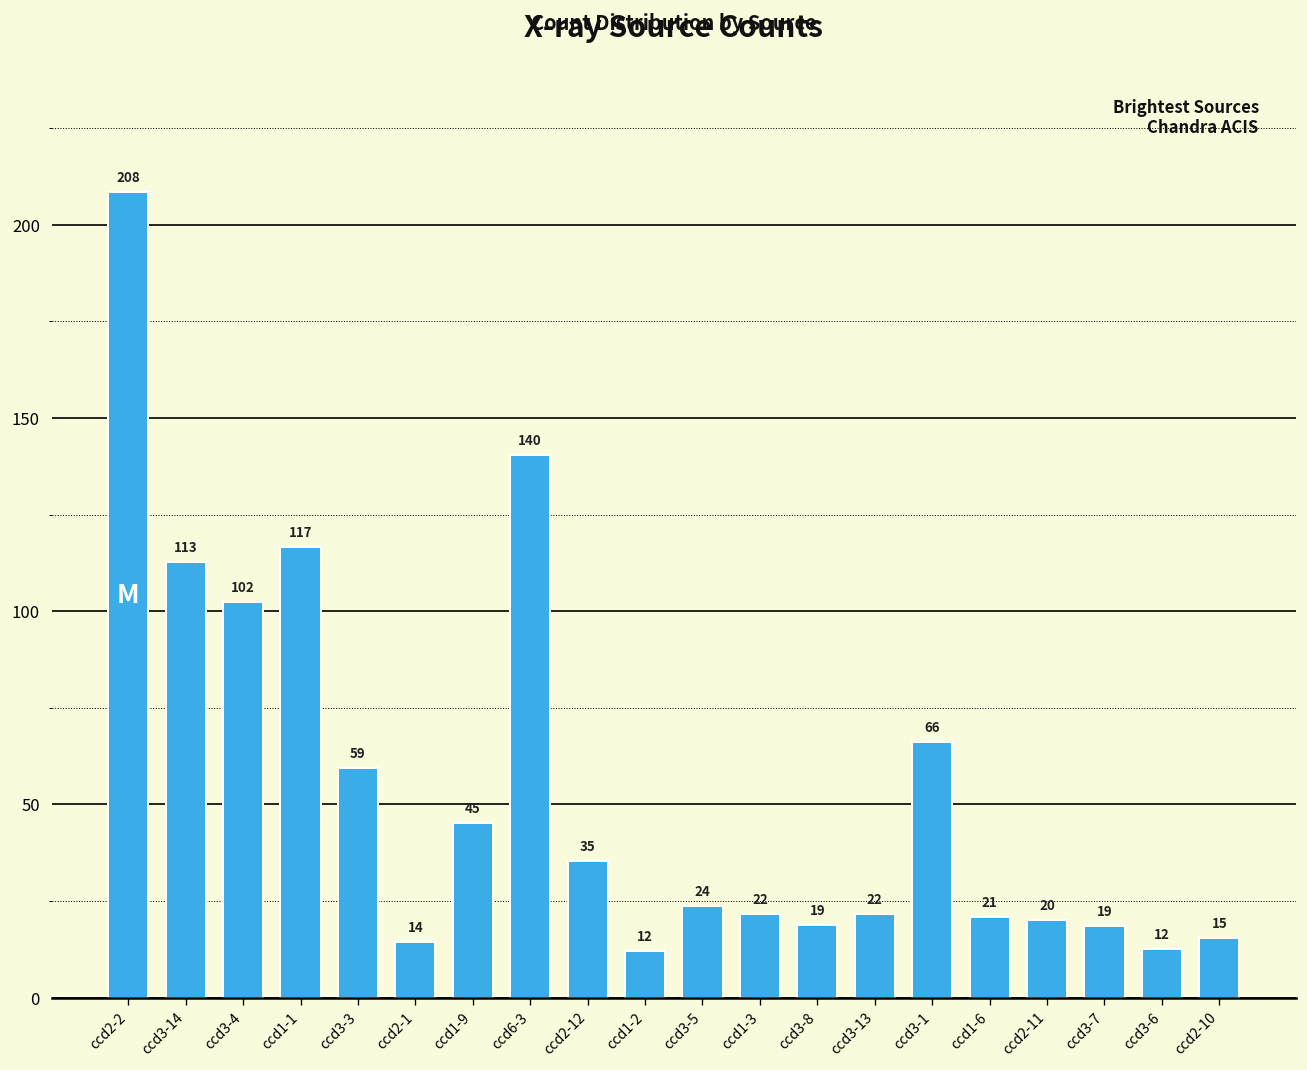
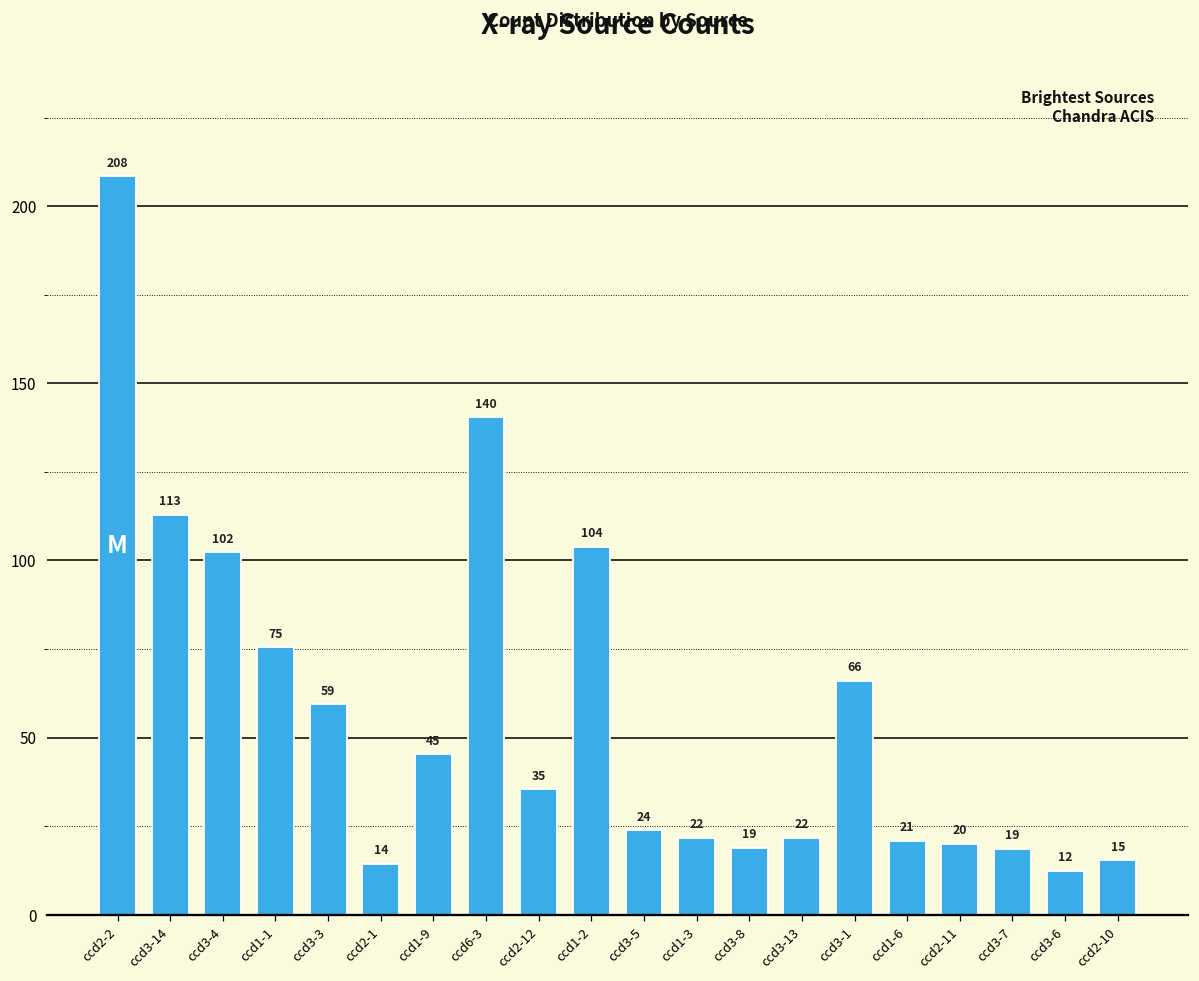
ccd1-1: 117 -> 75
ccd1-2: 12 -> 104
